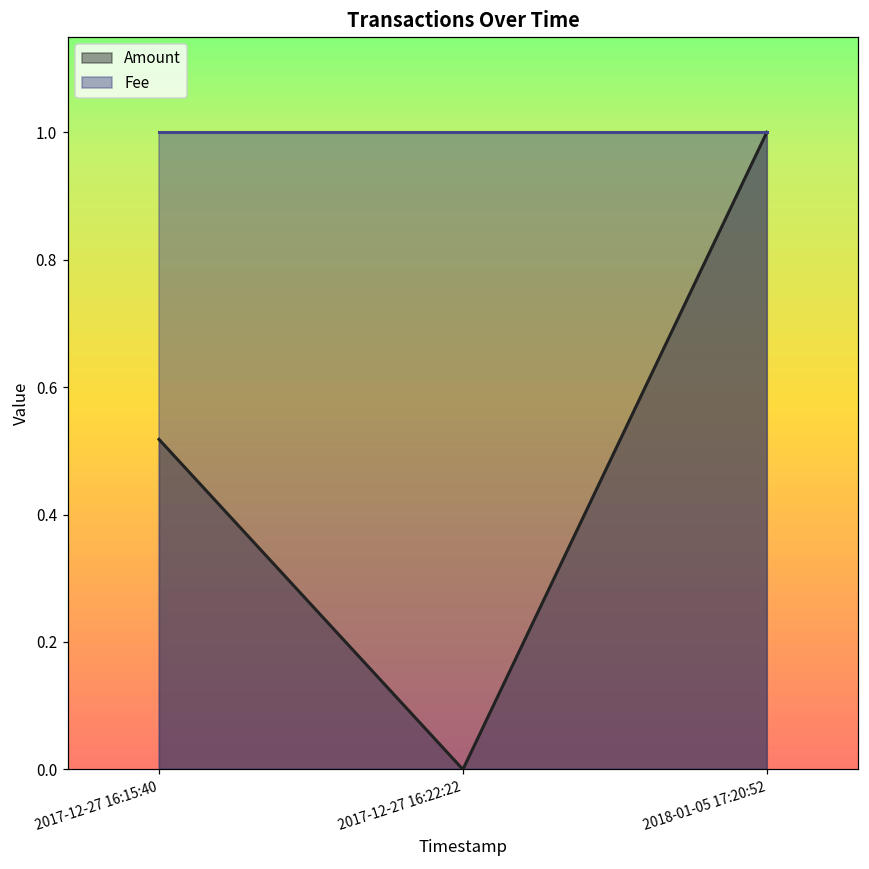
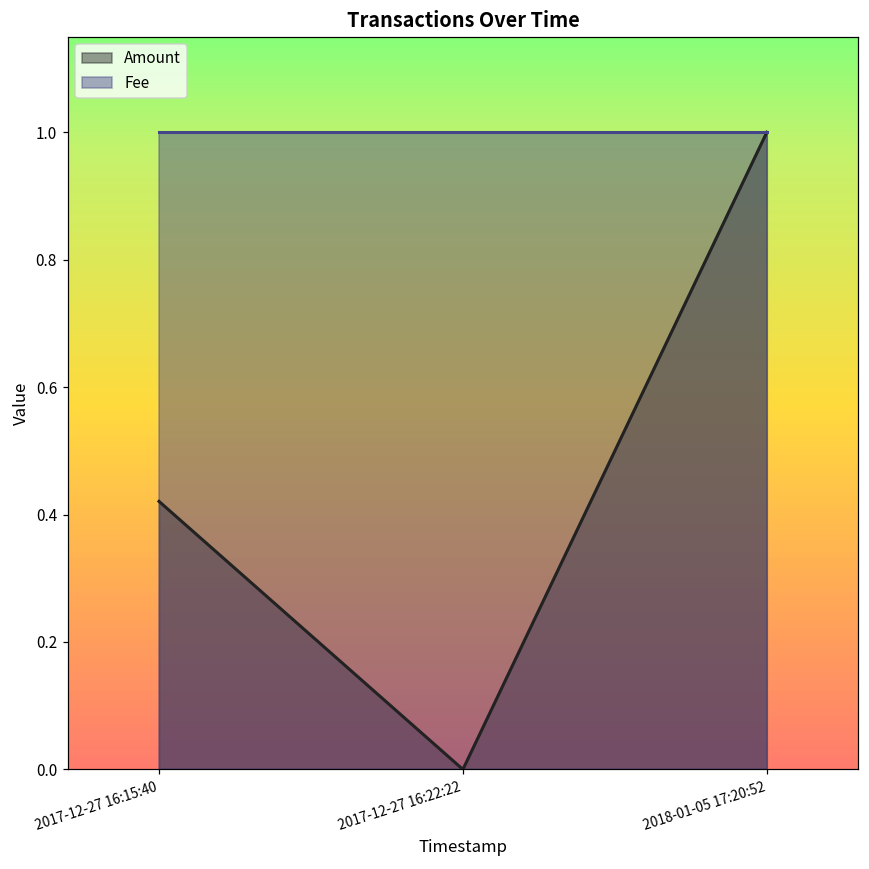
Amount, 2017-12-27 16:15:40: 0.52 -> 0.42
